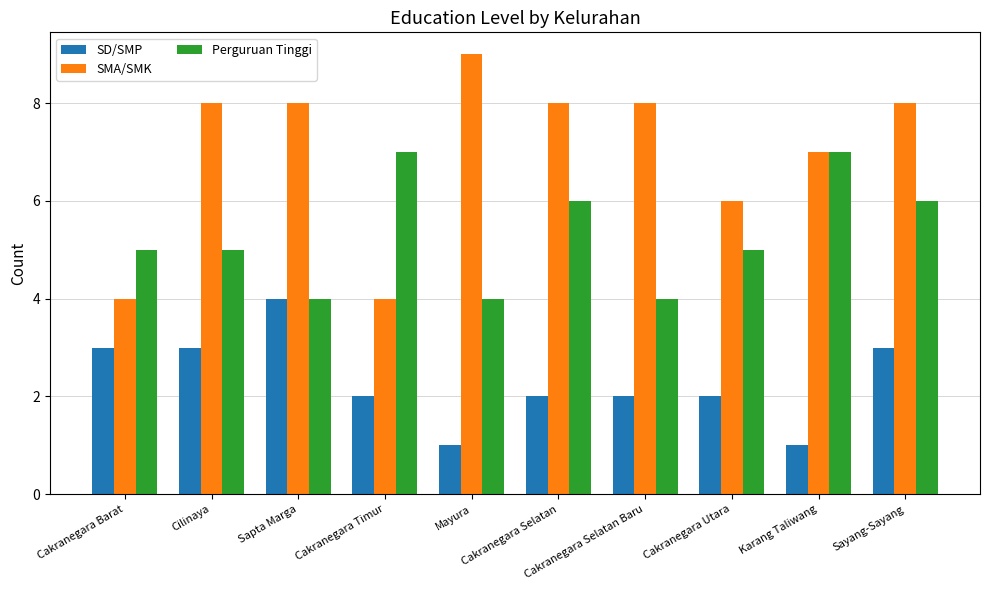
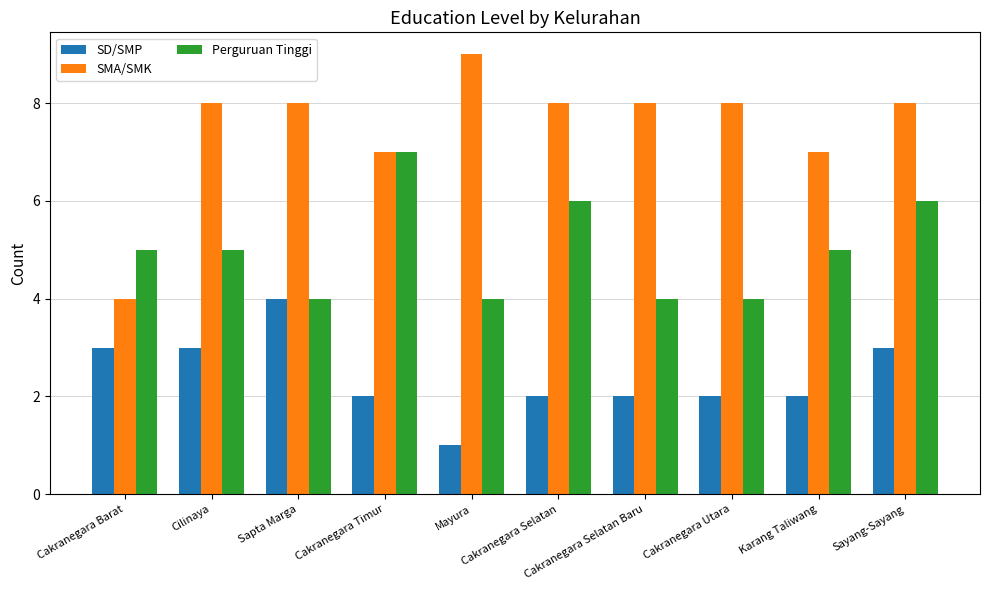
SMA/SMK, Cakranegara Timur: 4 -> 7
SMA/SMK, Cakranegara Utara: 6 -> 8
Perguruan Tinggi, Cakranegara Utara: 5 -> 4
SD/SMP, Karang Taliwang: 1 -> 2
Perguruan Tinggi, Karang Taliwang: 7 -> 5
